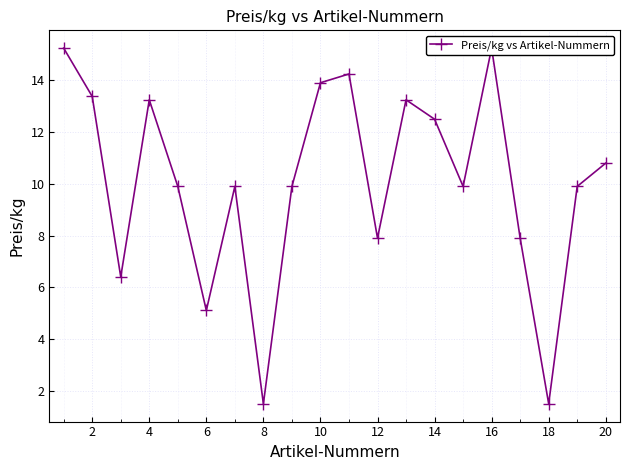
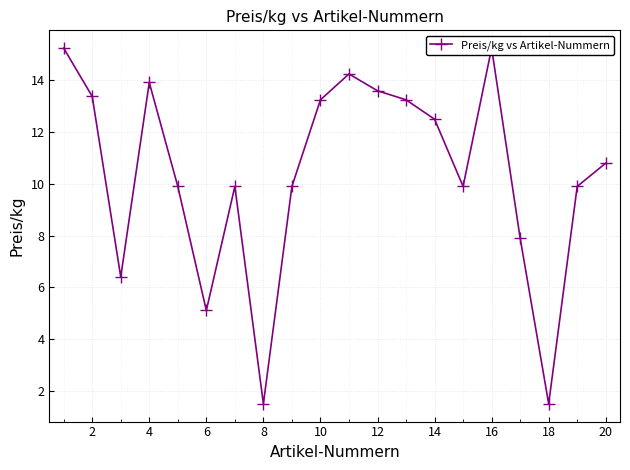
4: 13.3 -> 13.9
10: 13.9 -> 13.3
12: 7.9 -> 13.6
